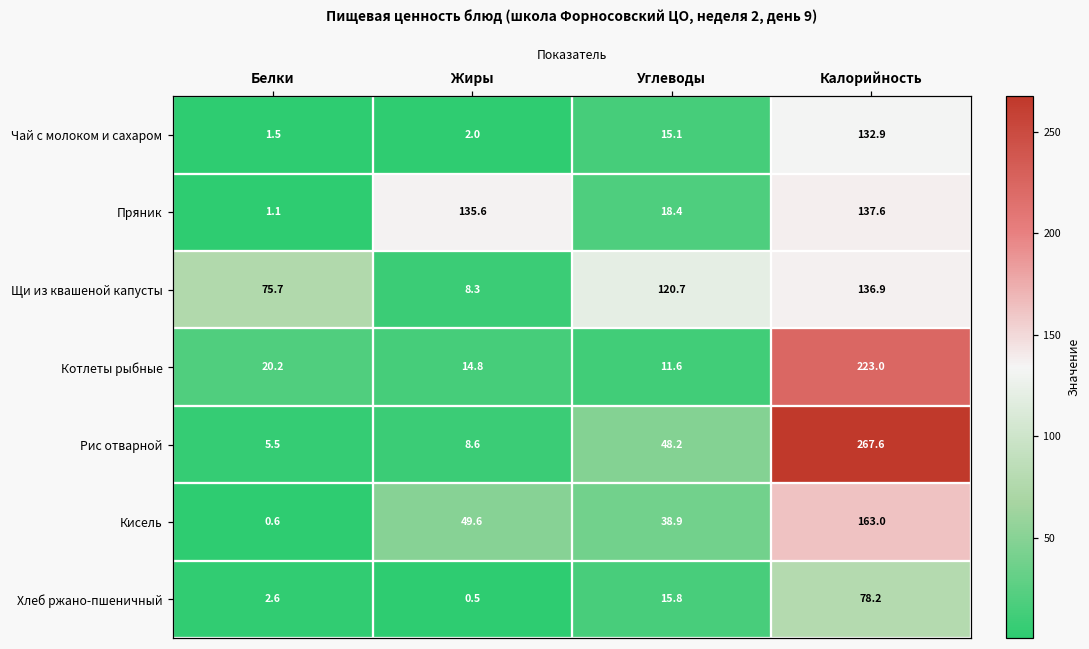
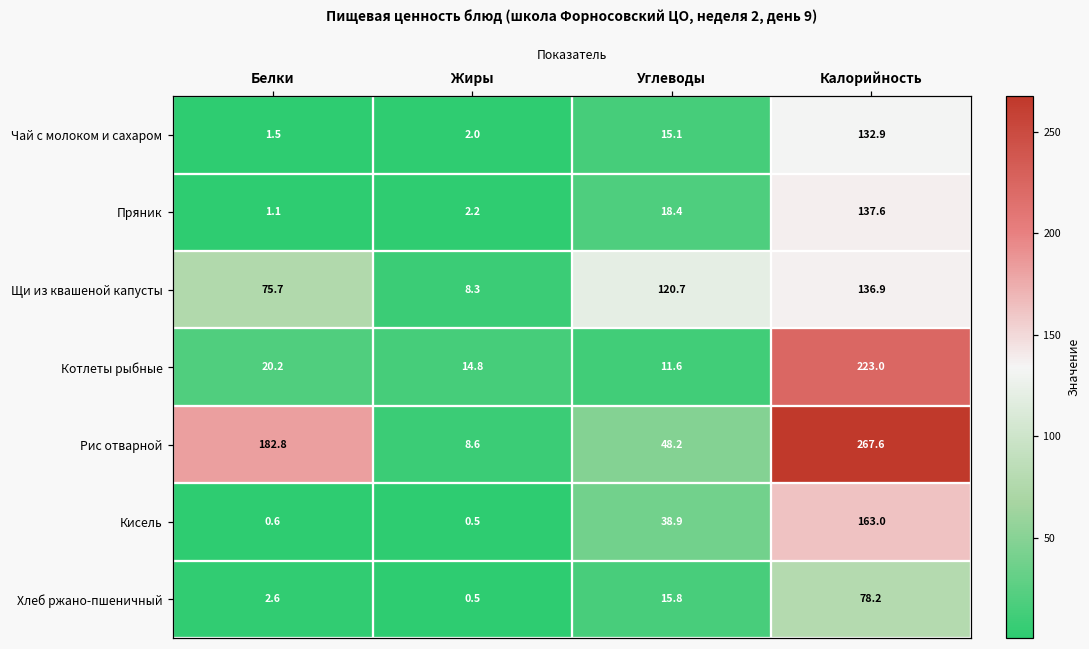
Пряник, Жиры: 135.6 -> 2.2
Рис отварной, Белки: 5.5 -> 182.8
Кисель, Жиры: 49.6 -> 0.5
